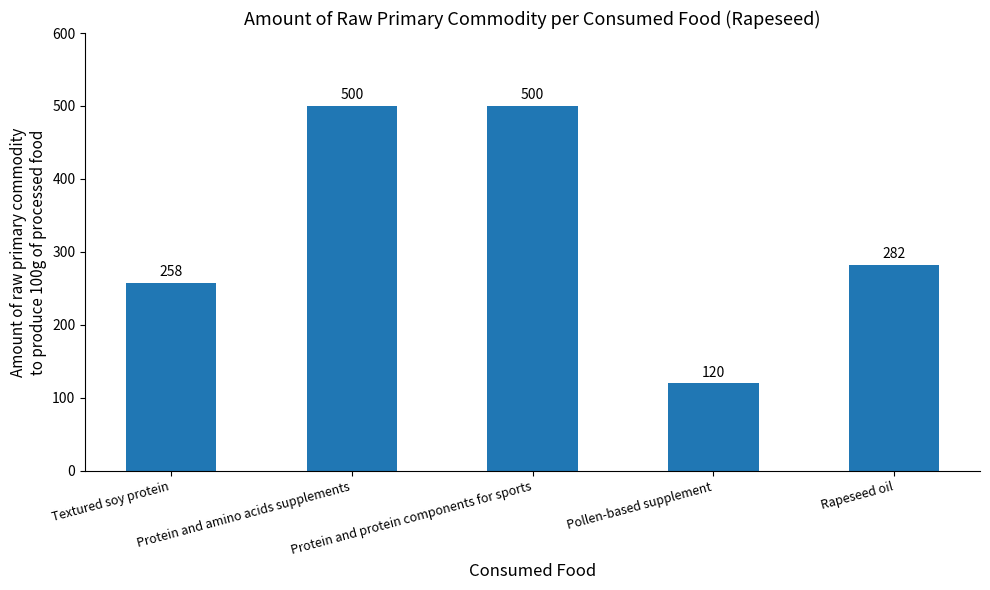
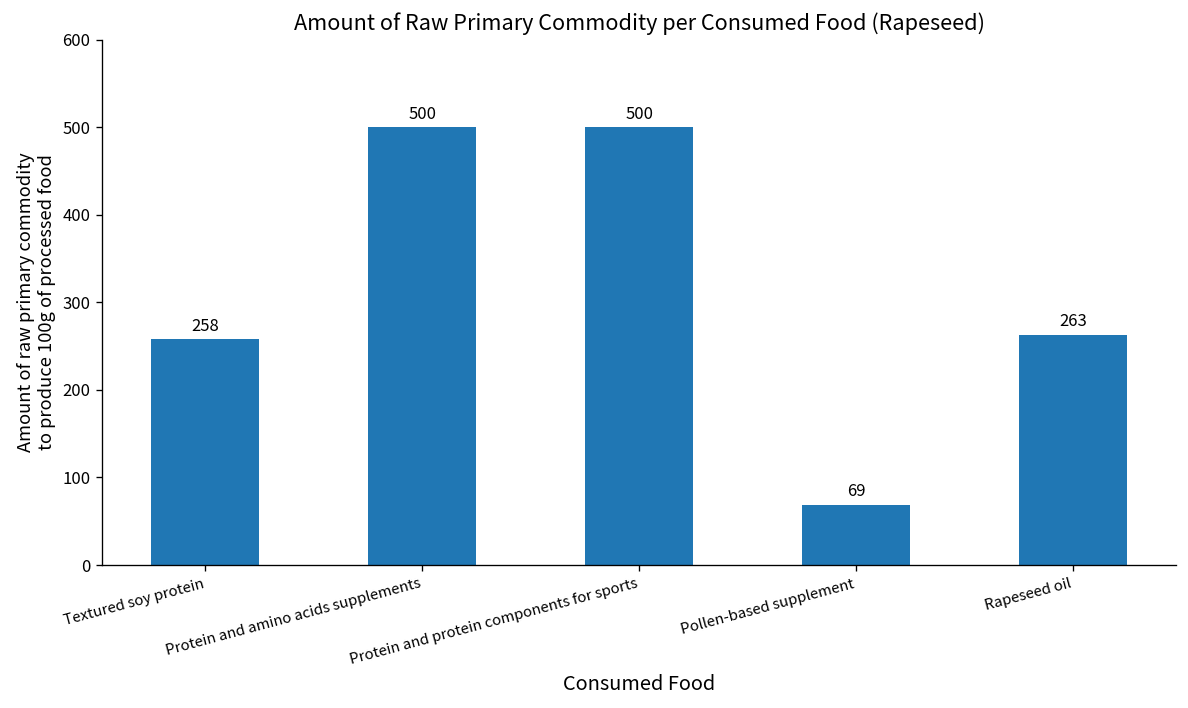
Pollen-based supplement: 120 -> 69
Rapeseed oil: 282 -> 263
